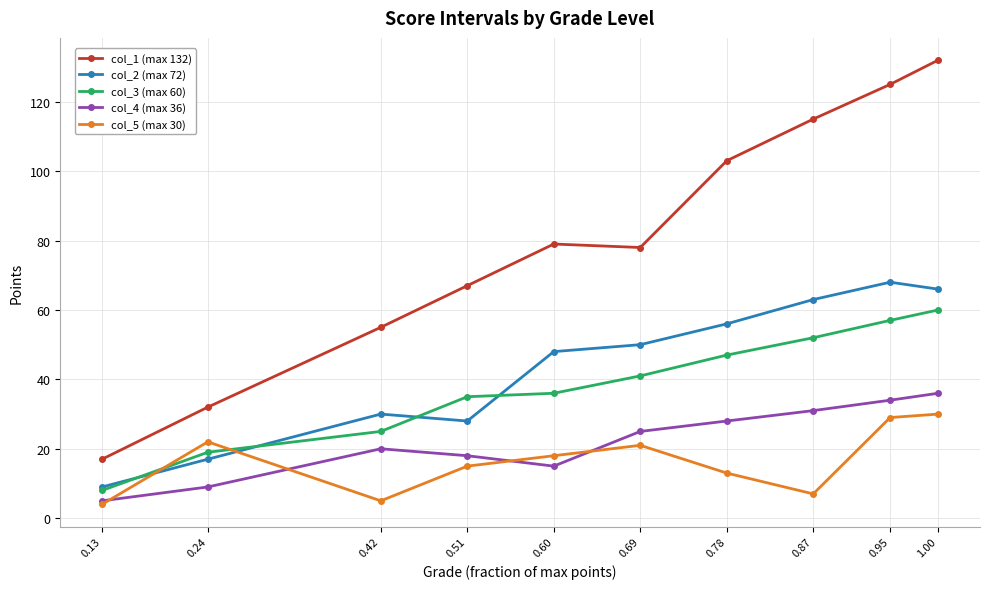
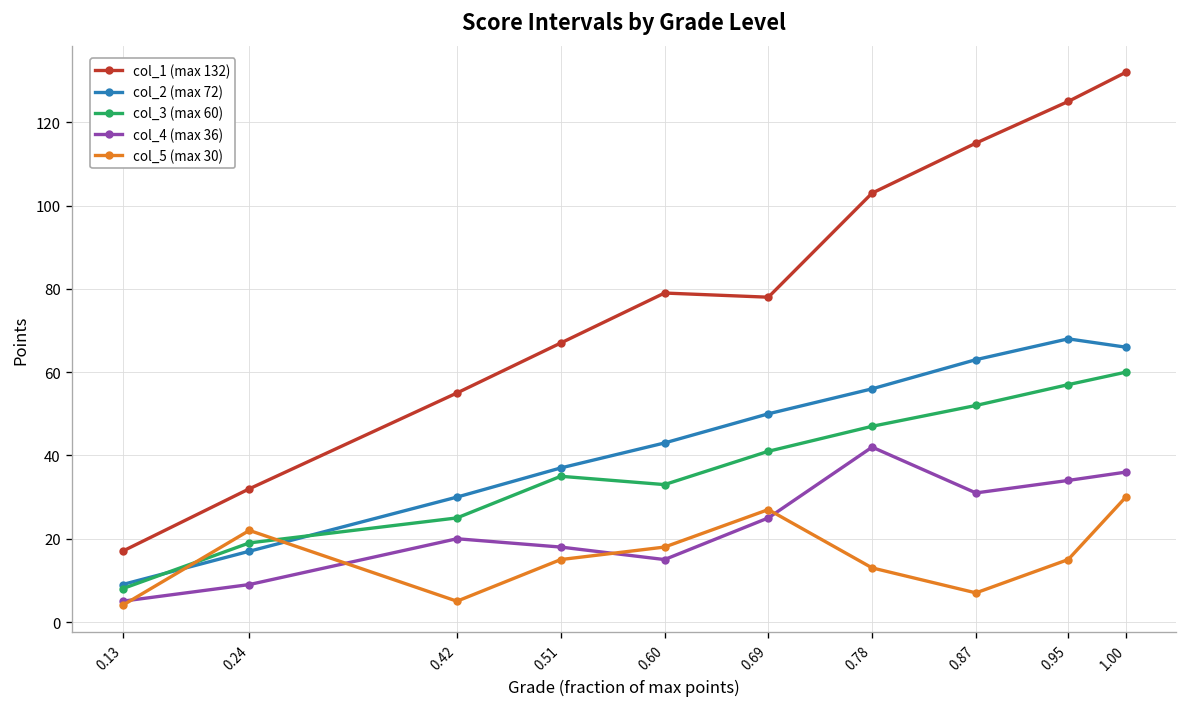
col_2 (max 72), 0.51: 28 -> 37
col_2 (max 72), 0.60: 48 -> 43
col_3 (max 60), 0.60: 36 -> 33
col_5 (max 30), 0.69: 21 -> 27
col_4 (max 36), 0.78: 28 -> 42
col_5 (max 30), 0.95: 29 -> 15
